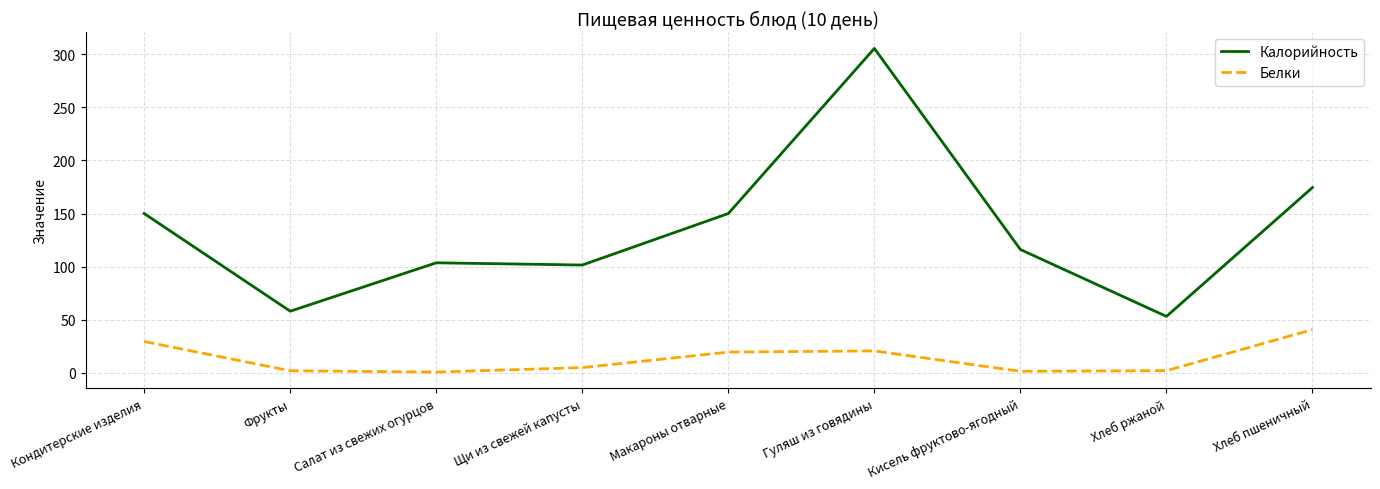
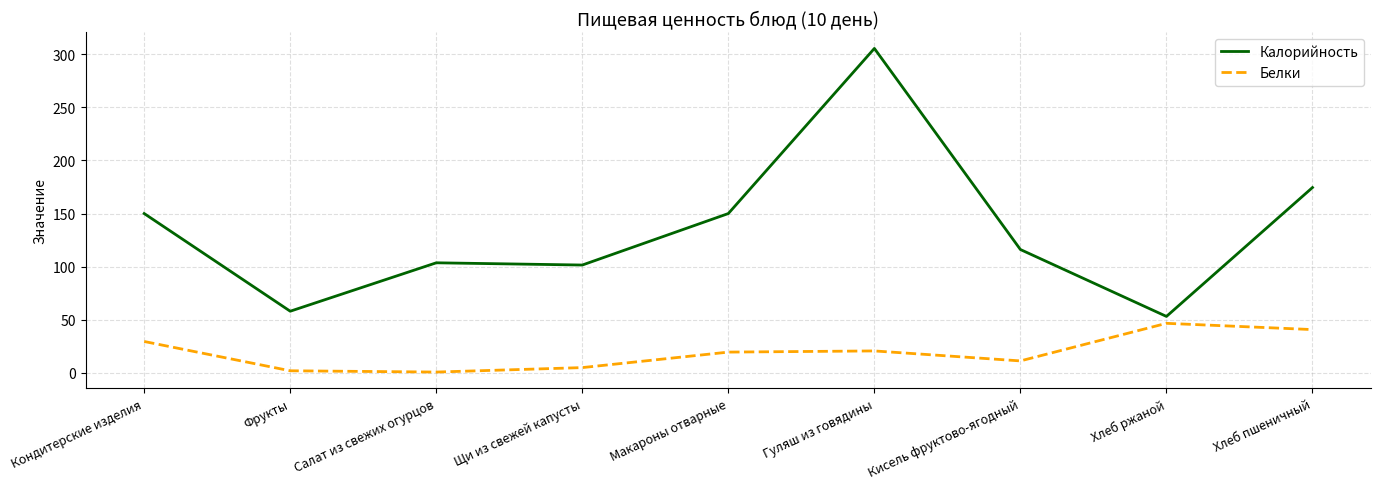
Белки, Кисель фруктово-ягодный: 1 -> 11
Белки, Хлеб ржаной: 2 -> 47
